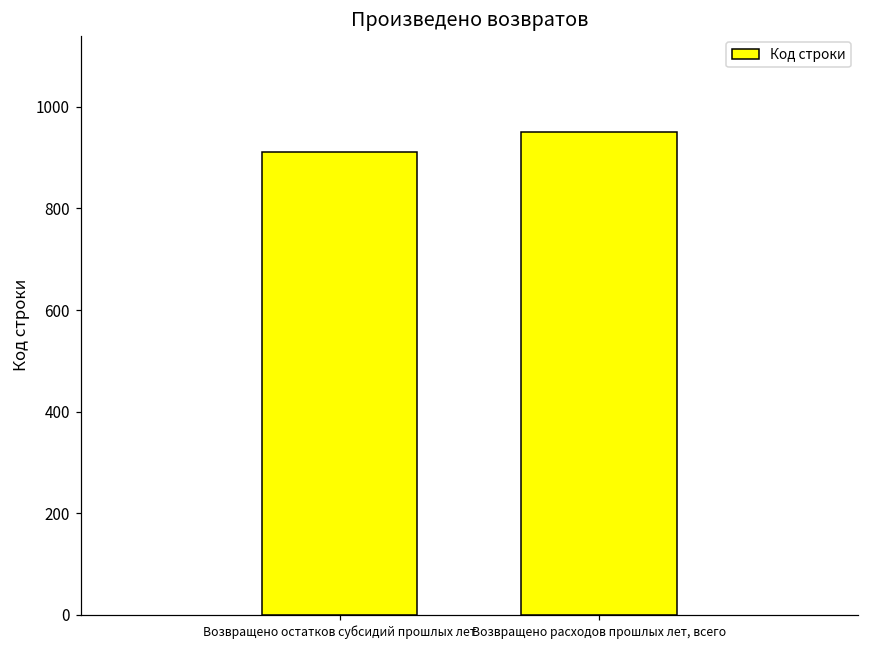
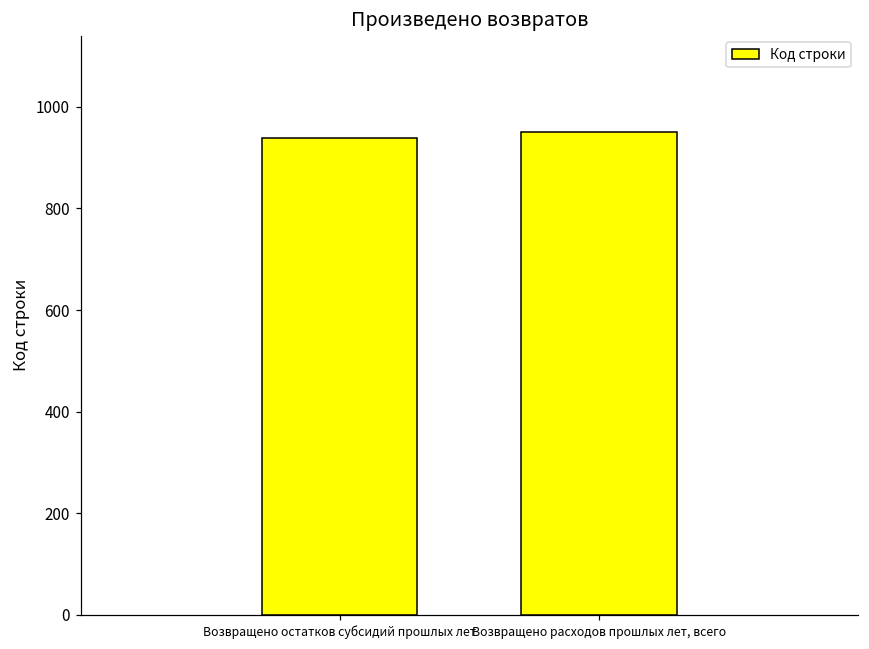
Возвращено остатков субсидий прошлых лет: 910 -> 940
